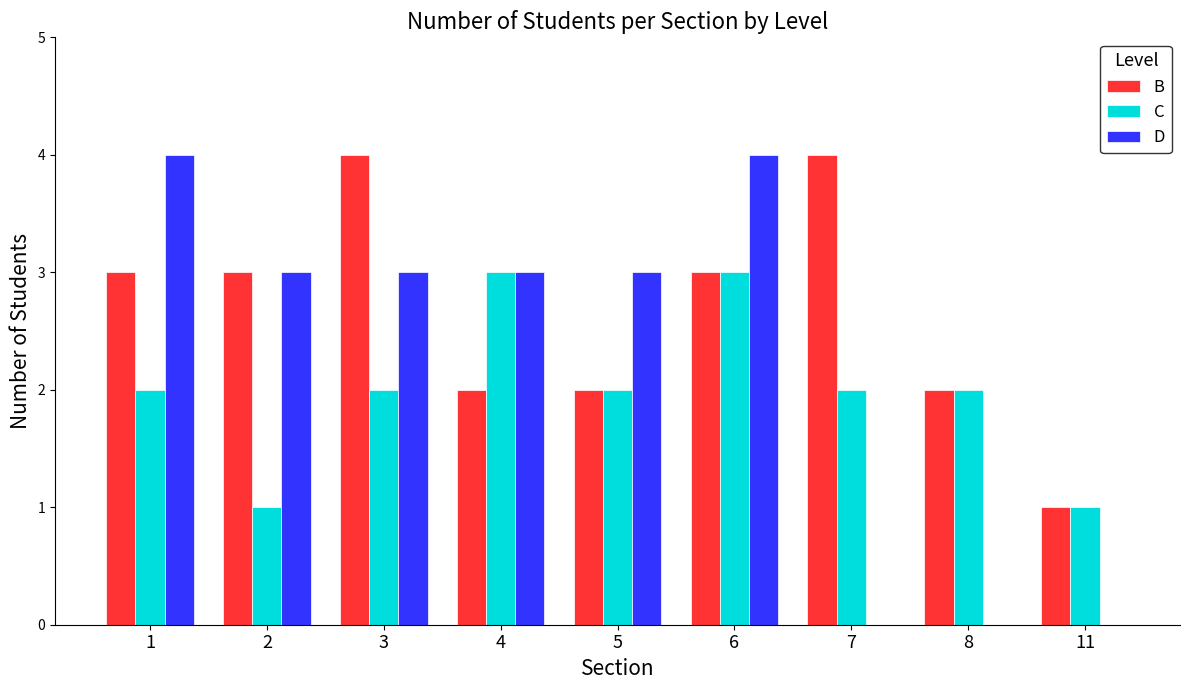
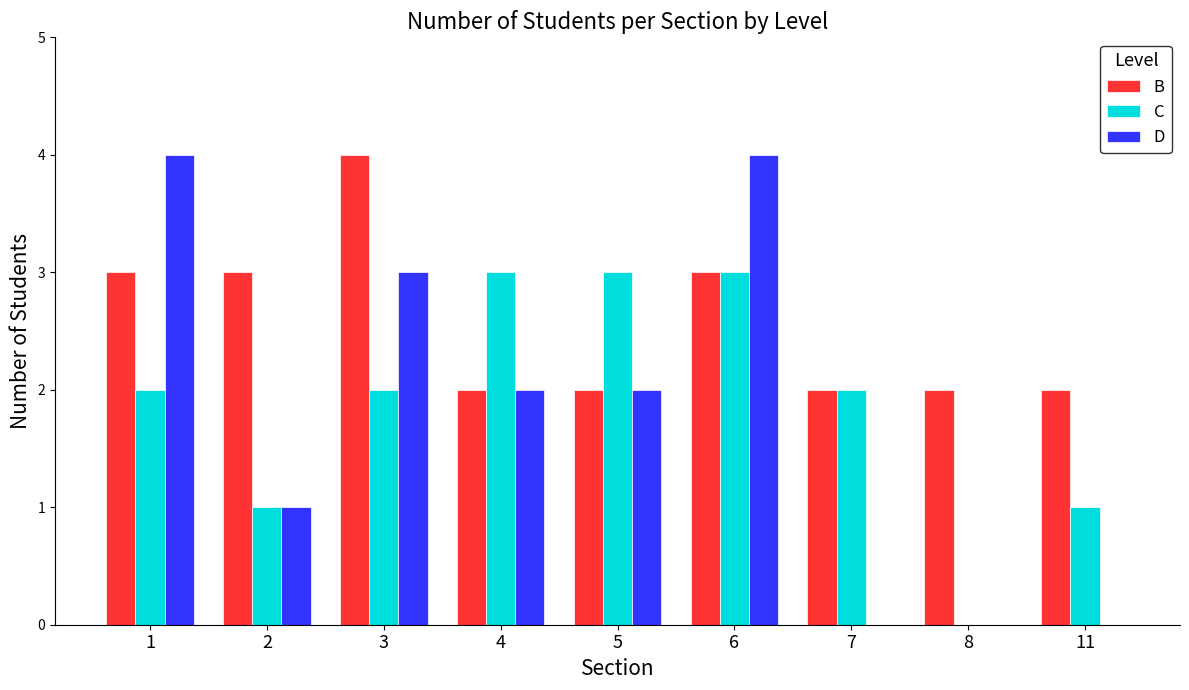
D, 2: 3 -> 1
D, 4: 3 -> 2
C, 5: 2 -> 3
D, 5: 3 -> 2
B, 7: 4 -> 2
C, 8: 2 -> 0
B, 11: 1 -> 2
